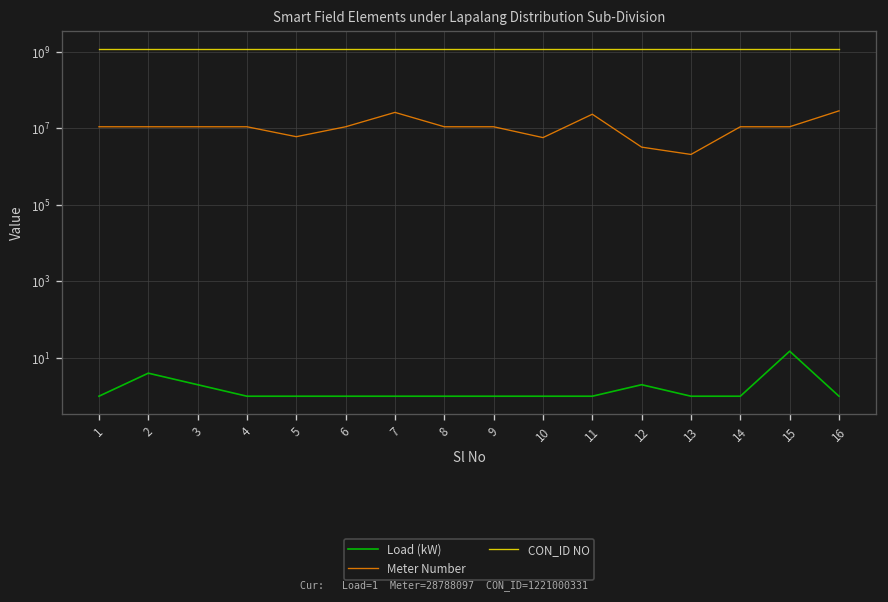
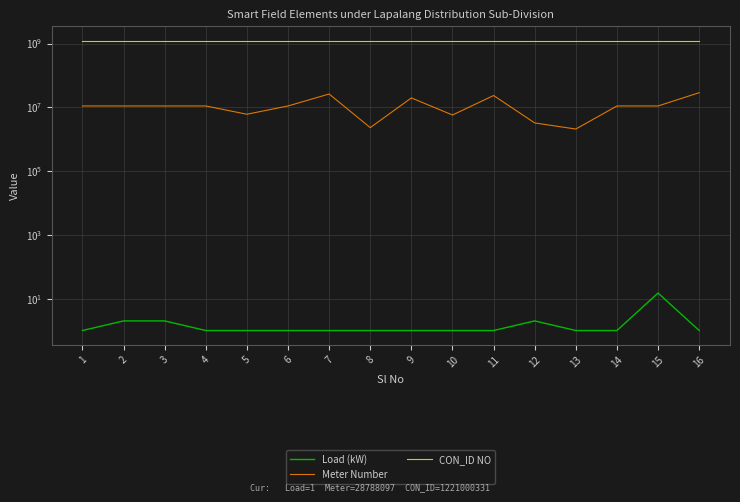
Load (kW), 2: 4 -> 2
Meter Number, 8: 11000000 -> 2000000
Meter Number, 9: 11000000 -> 20000000
